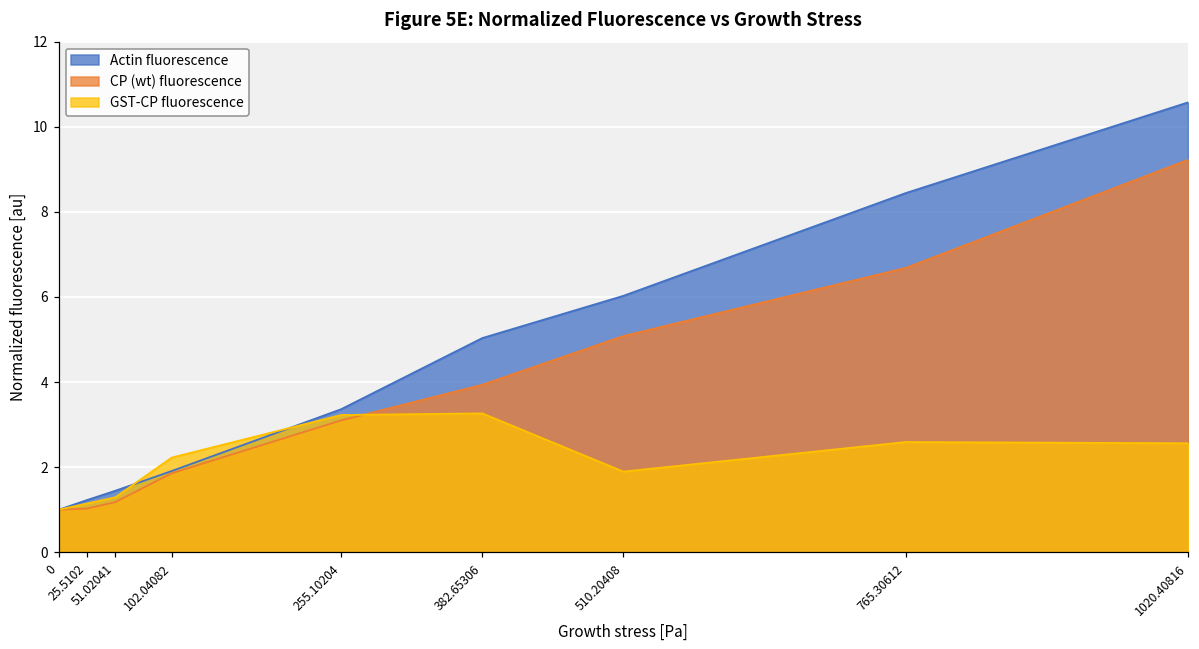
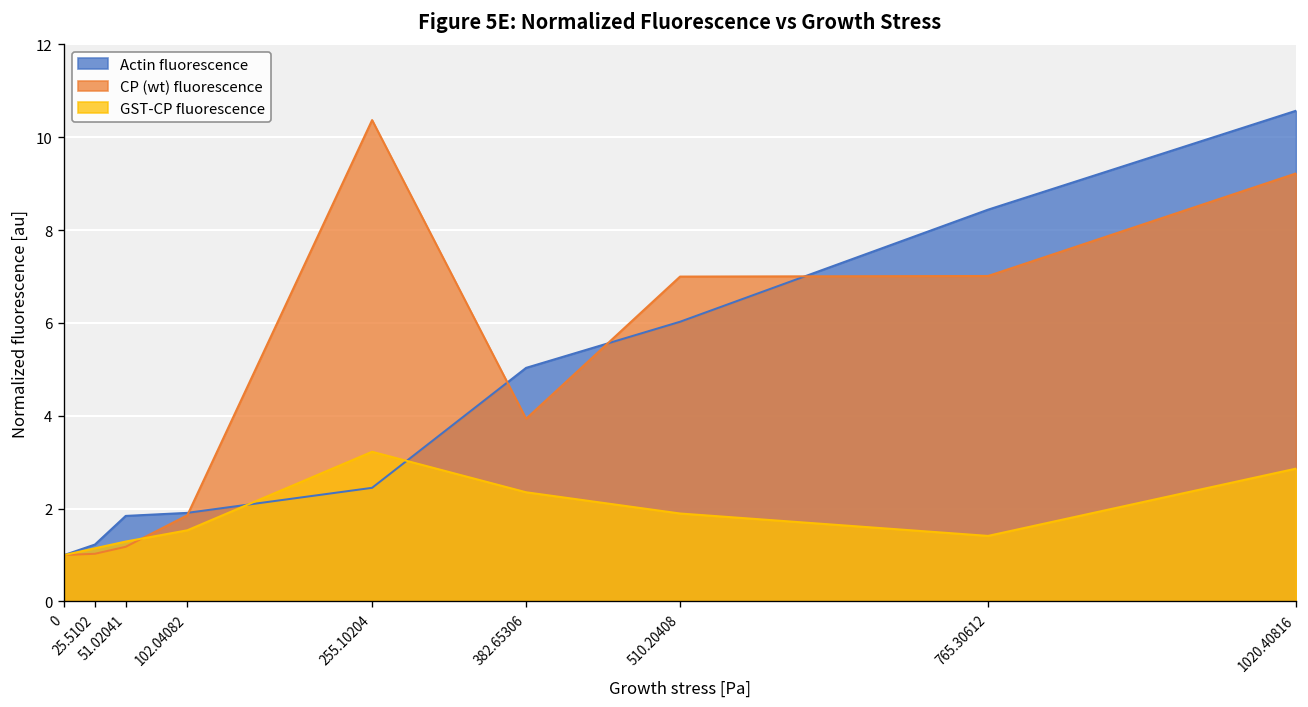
Actin fluorescence, 51.02041: 1.4 -> 1.8
GST-CP fluorescence, 102.04082: 2.2 -> 1.5
Actin fluorescence, 255.10204: 3.4 -> 2.4
CP (wt) fluorescence, 255.10204: 3.1 -> 10.4
GST-CP fluorescence, 382.65306: 3.3 -> 2.4
CP (wt) fluorescence, 510.20408: 5.1 -> 7.0
CP (wt) fluorescence, 765.30612: 6.7 -> 7.0
GST-CP fluorescence, 765.30612: 2.6 -> 1.4
GST-CP fluorescence, 1020.40816: 2.6 -> 2.9
